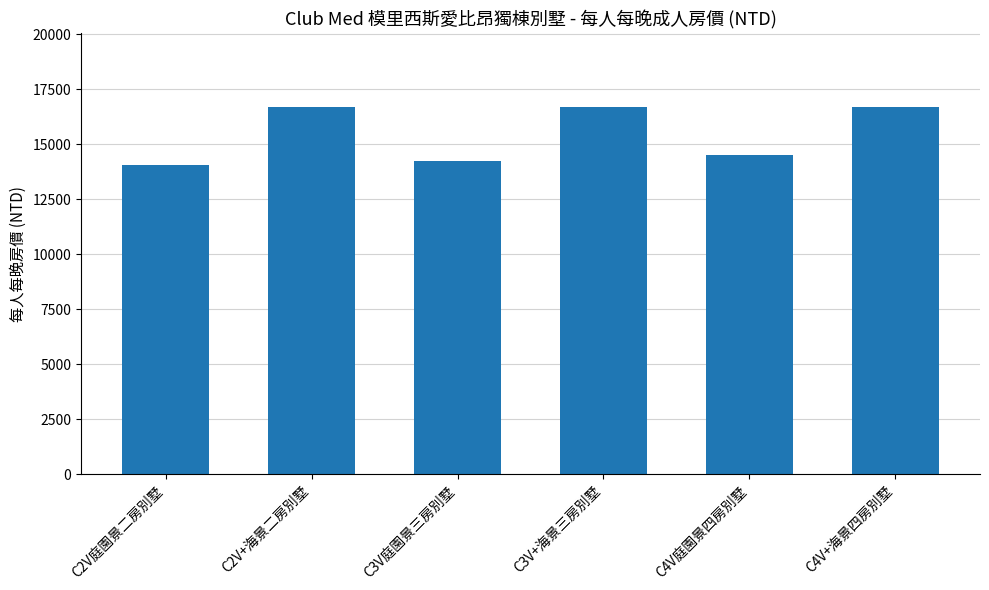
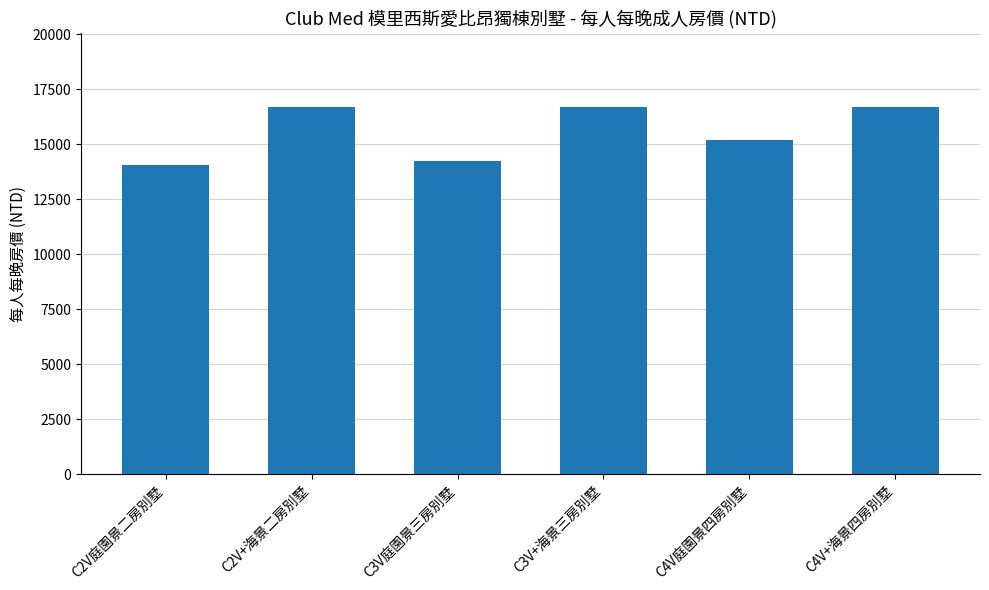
C4V庭園景四房別墅: 14500 -> 15200
